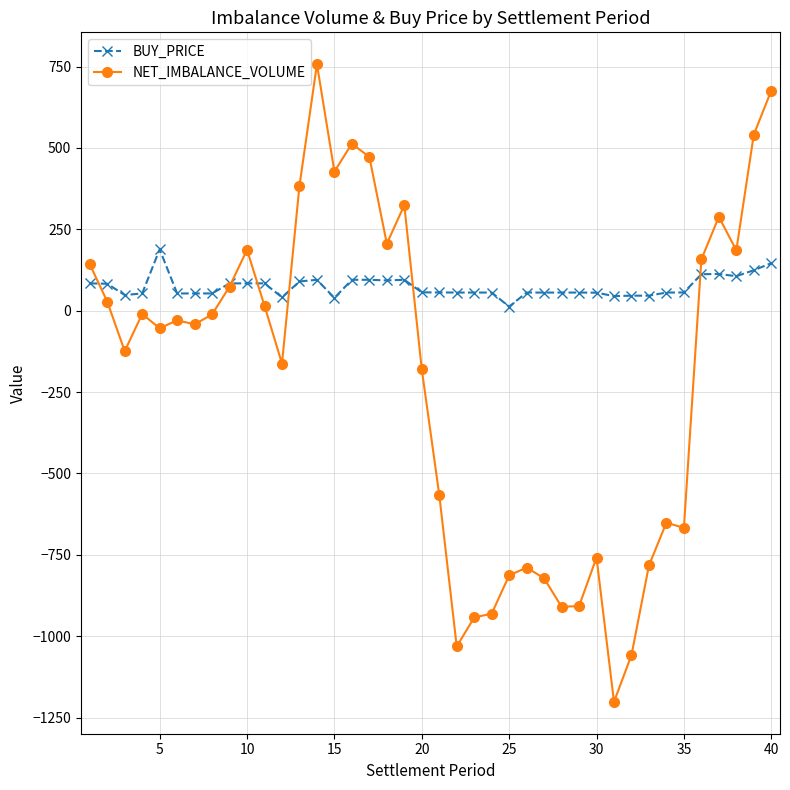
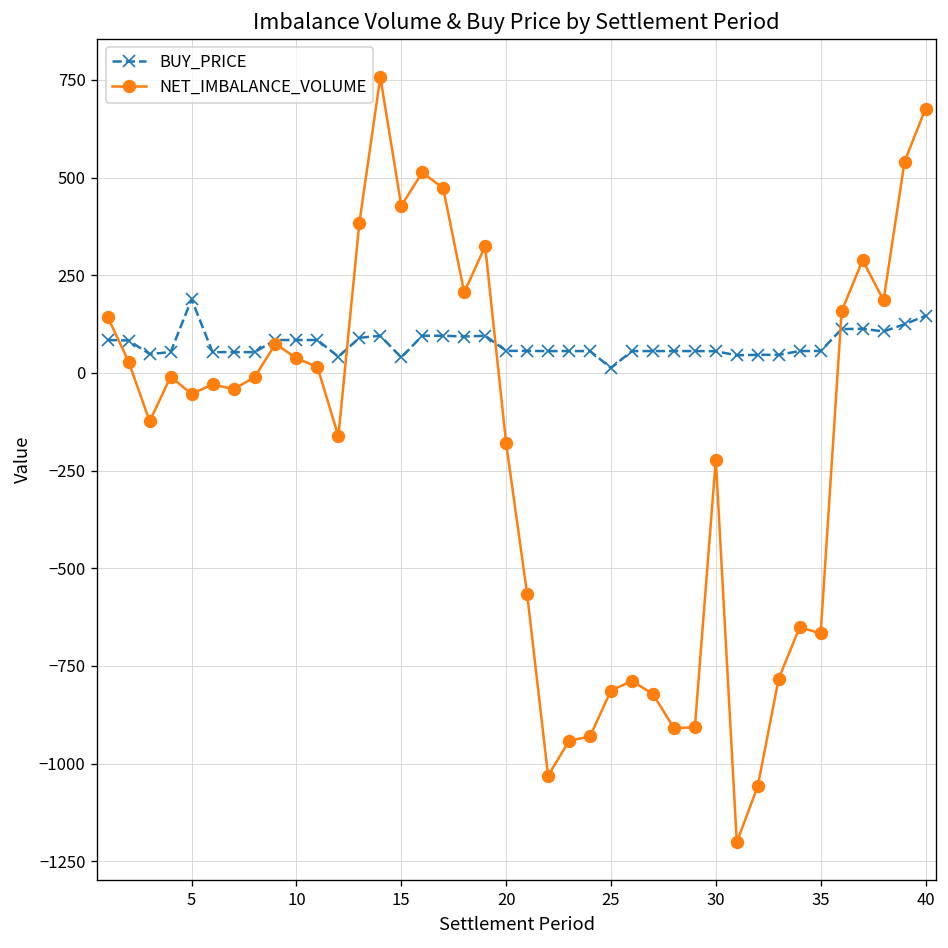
NET_IMBALANCE_VOLUME, 10: 190 -> 40
NET_IMBALANCE_VOLUME, 30: -760 -> -220
